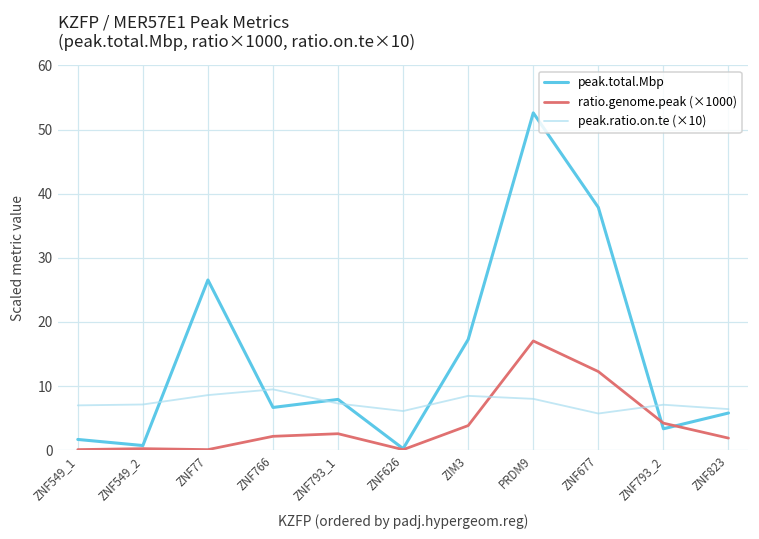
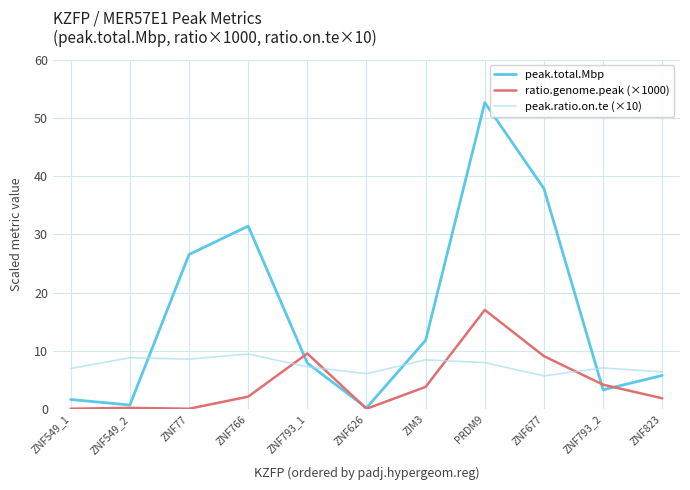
peak.ratio.on.te (×10), ZNF549_2: 7 -> 9
peak.total.Mbp, ZNF766: 7 -> 31
ratio.genome.peak (×1000), ZNF793_1: 3 -> 10
peak.total.Mbp, ZIM3: 17 -> 12
ratio.genome.peak (×1000), ZNF677: 12 -> 9
